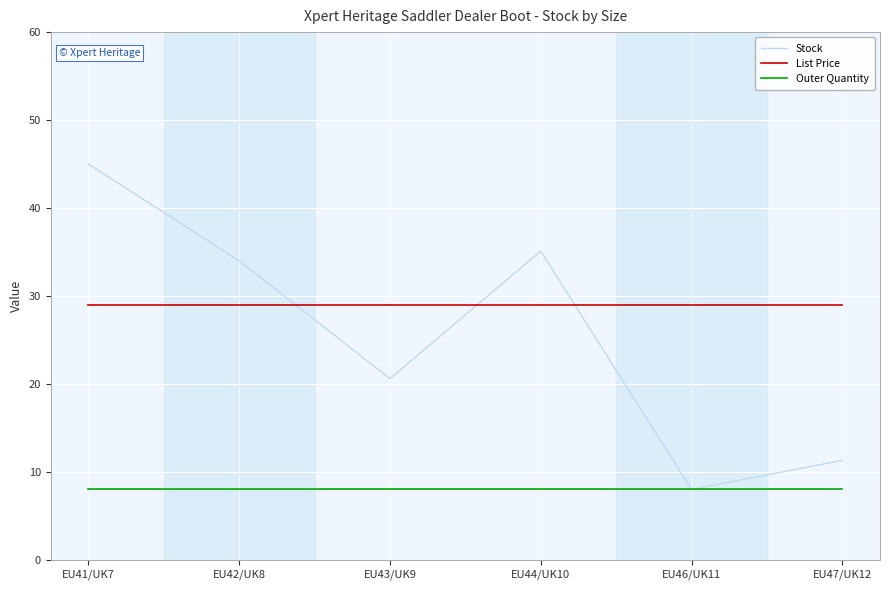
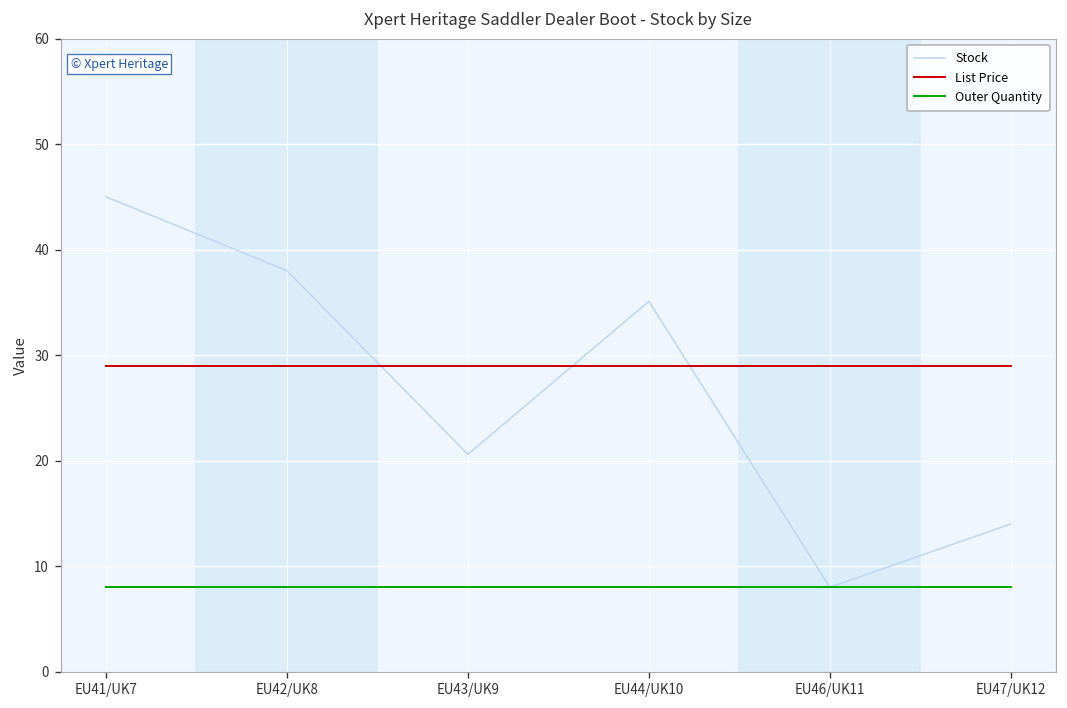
Stock, EU42/UK8: 34 -> 38
Stock, EU47/UK12: 11 -> 14
